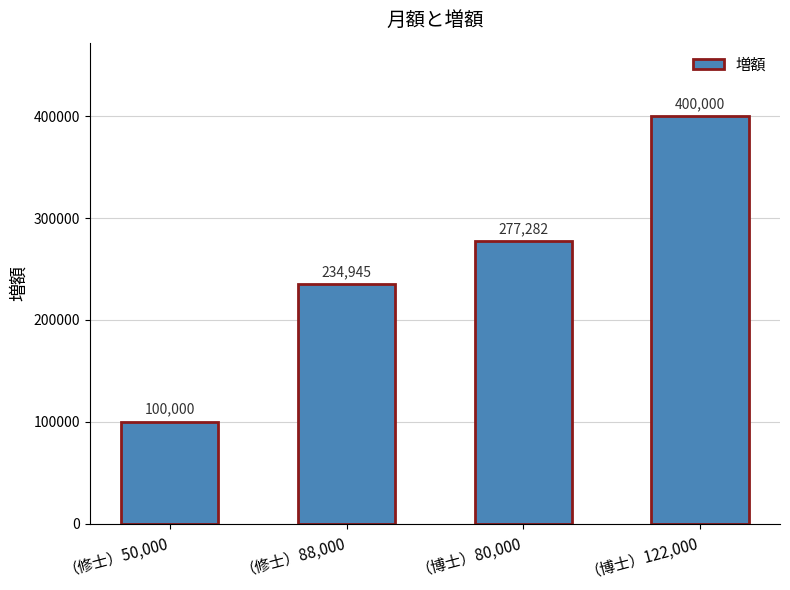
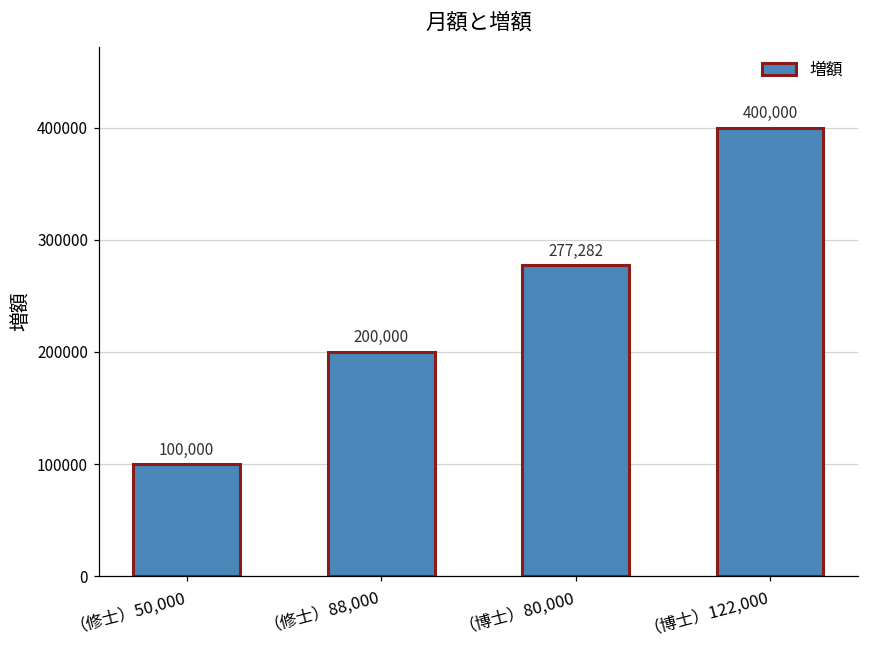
（修士）88,000: 234,945 -> 200,000
